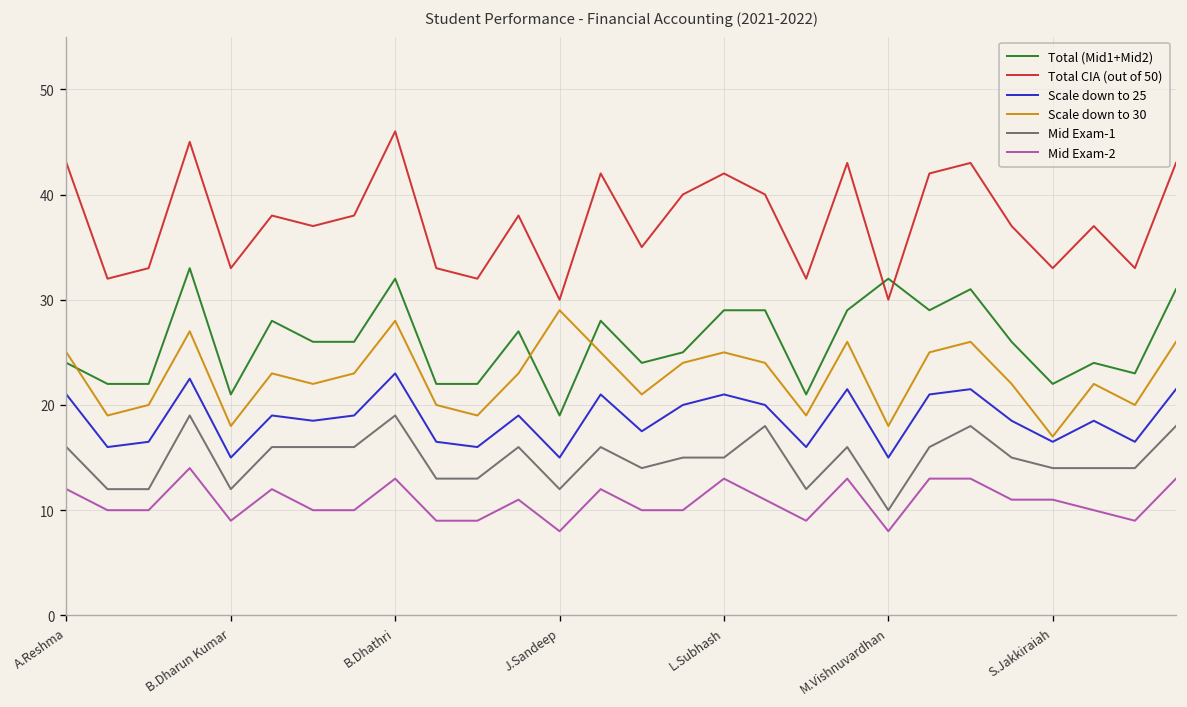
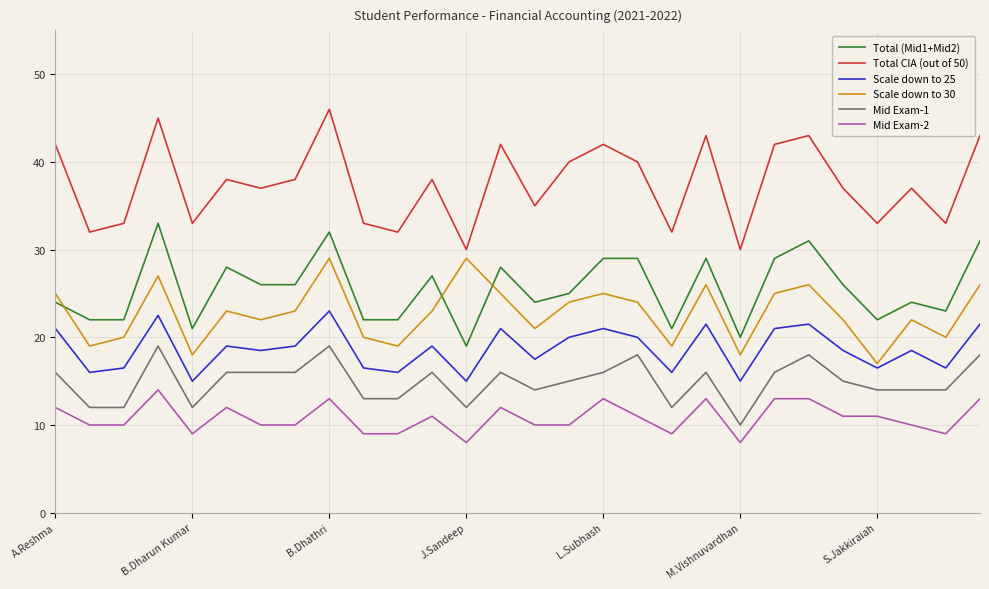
Total CIA (out of 50), A.Reshma: 43 -> 42
Scale down to 30, B.Dhathri: 28 -> 29
Mid Exam-1, L.Subhash: 15 -> 16
Total (Mid1+Mid2), M.Vishnuvardhan: 32 -> 20
